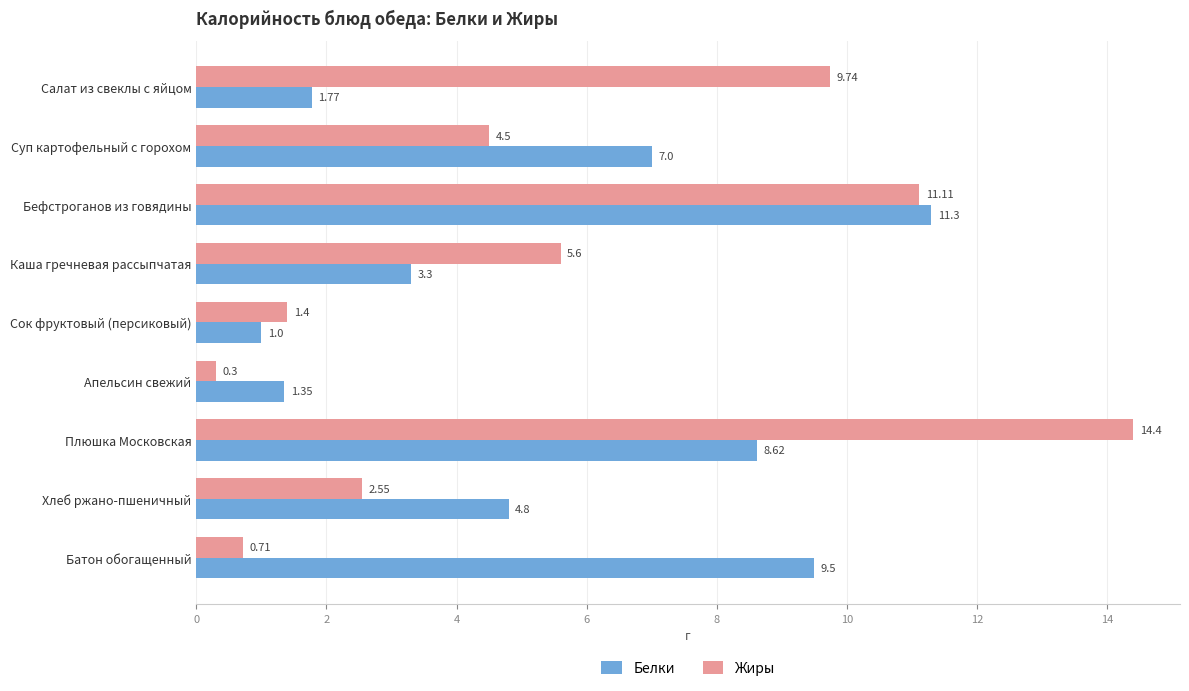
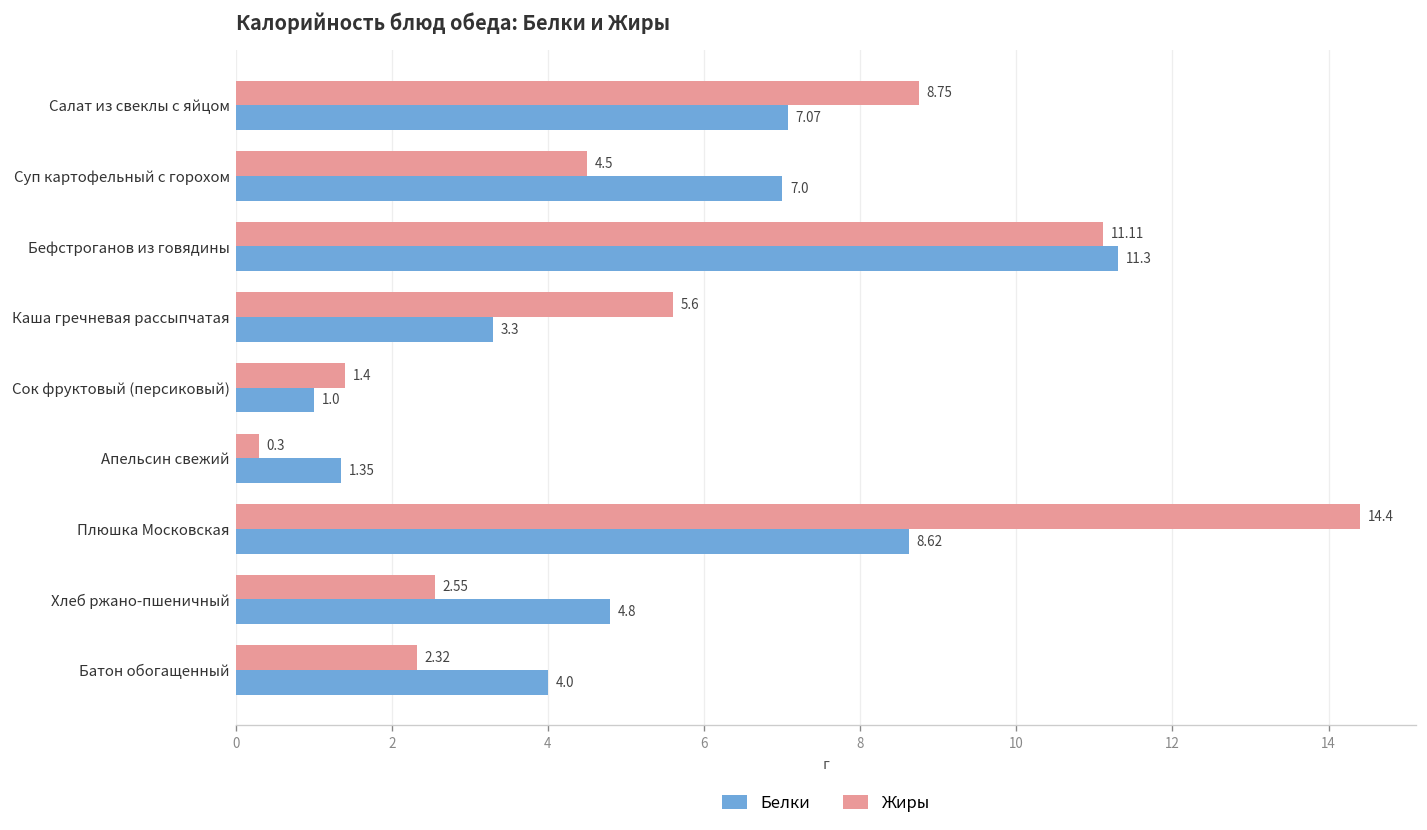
Жиры, Салат из свеклы с яйцом: 9.74 -> 8.75
Белки, Салат из свеклы с яйцом: 1.77 -> 7.07
Жиры, Батон обогащенный: 0.71 -> 2.32
Белки, Батон обогащенный: 9.5 -> 4.0
